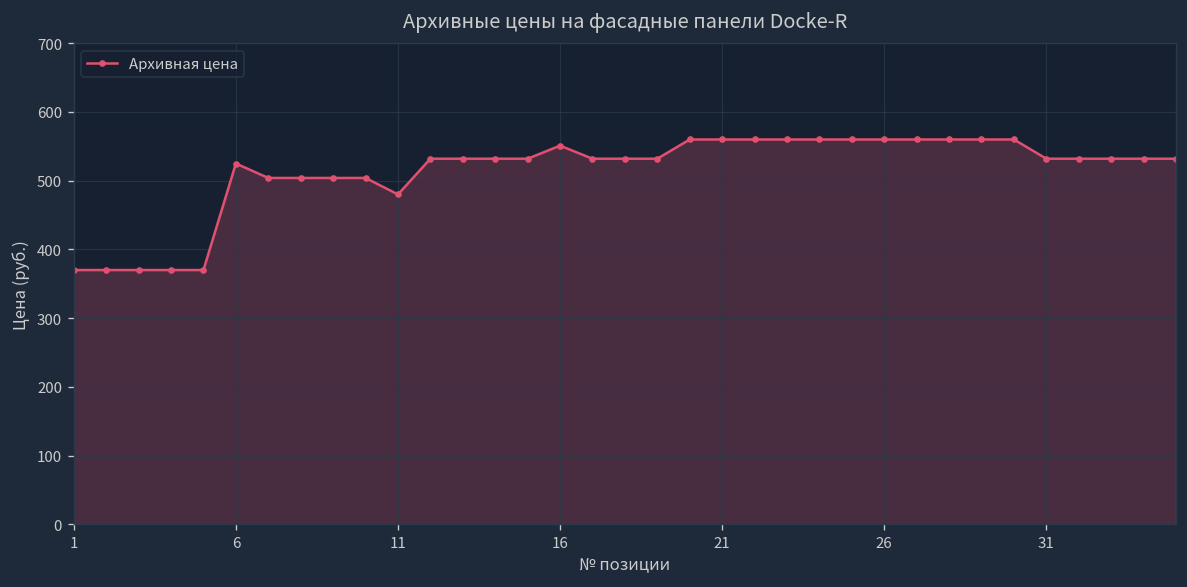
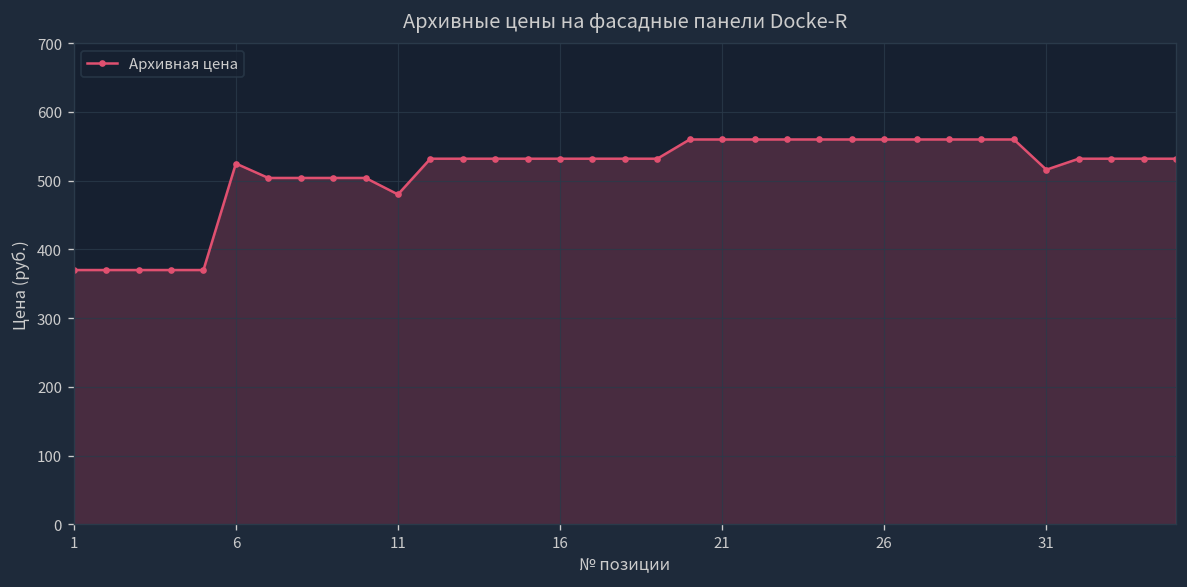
16: 550 -> 530
31: 530 -> 520
